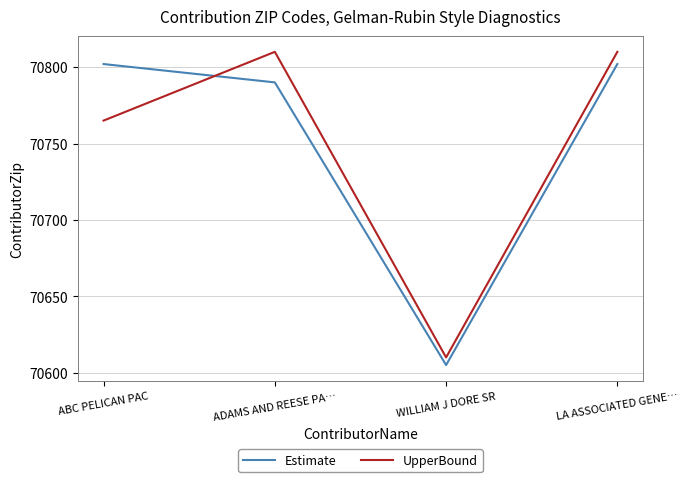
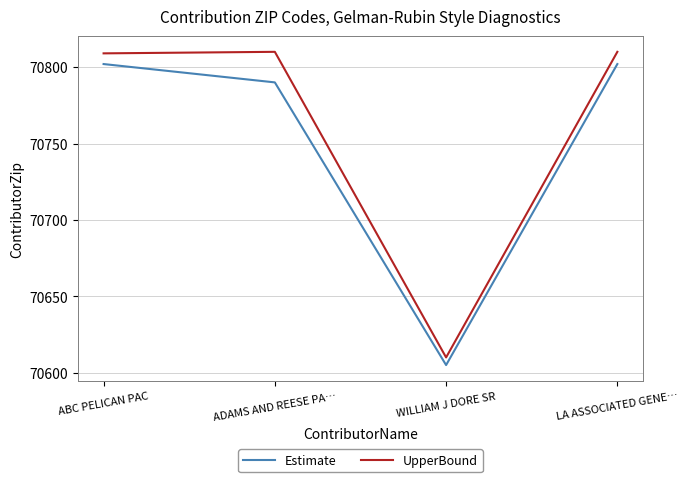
UpperBound, ABC PELICAN PAC: 70765 -> 70809
